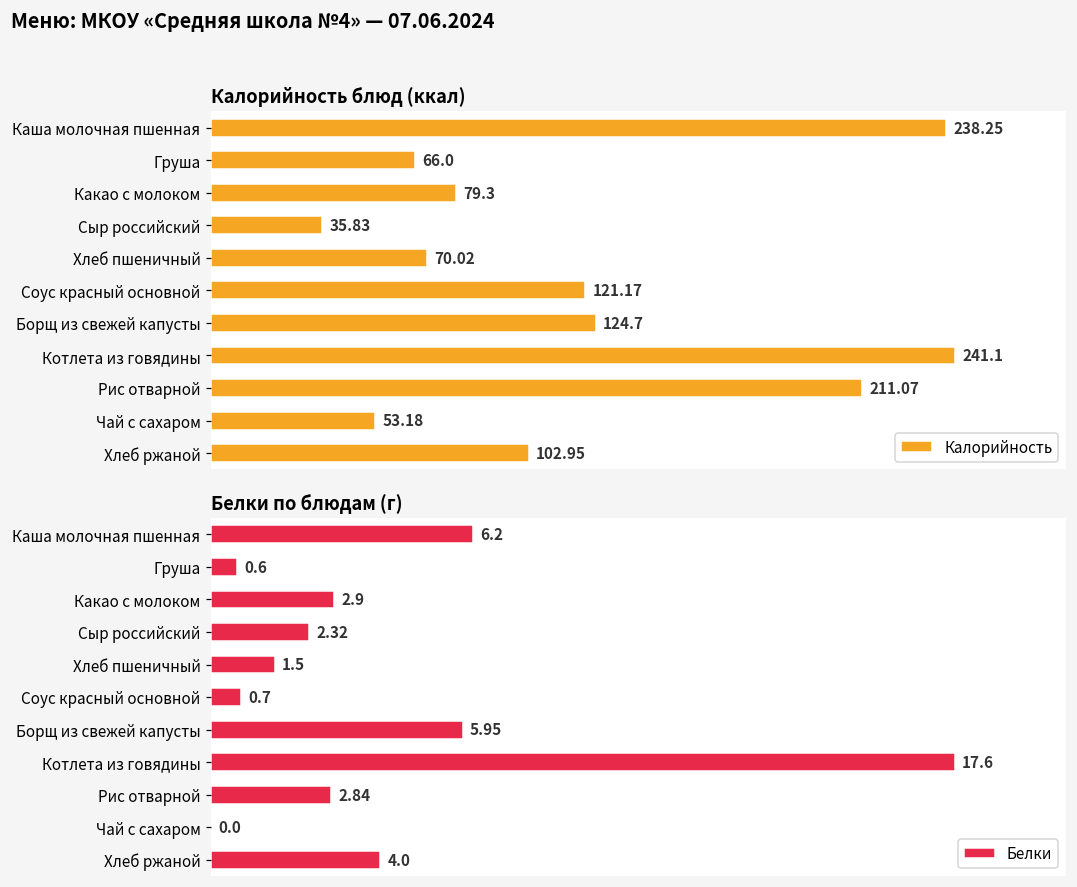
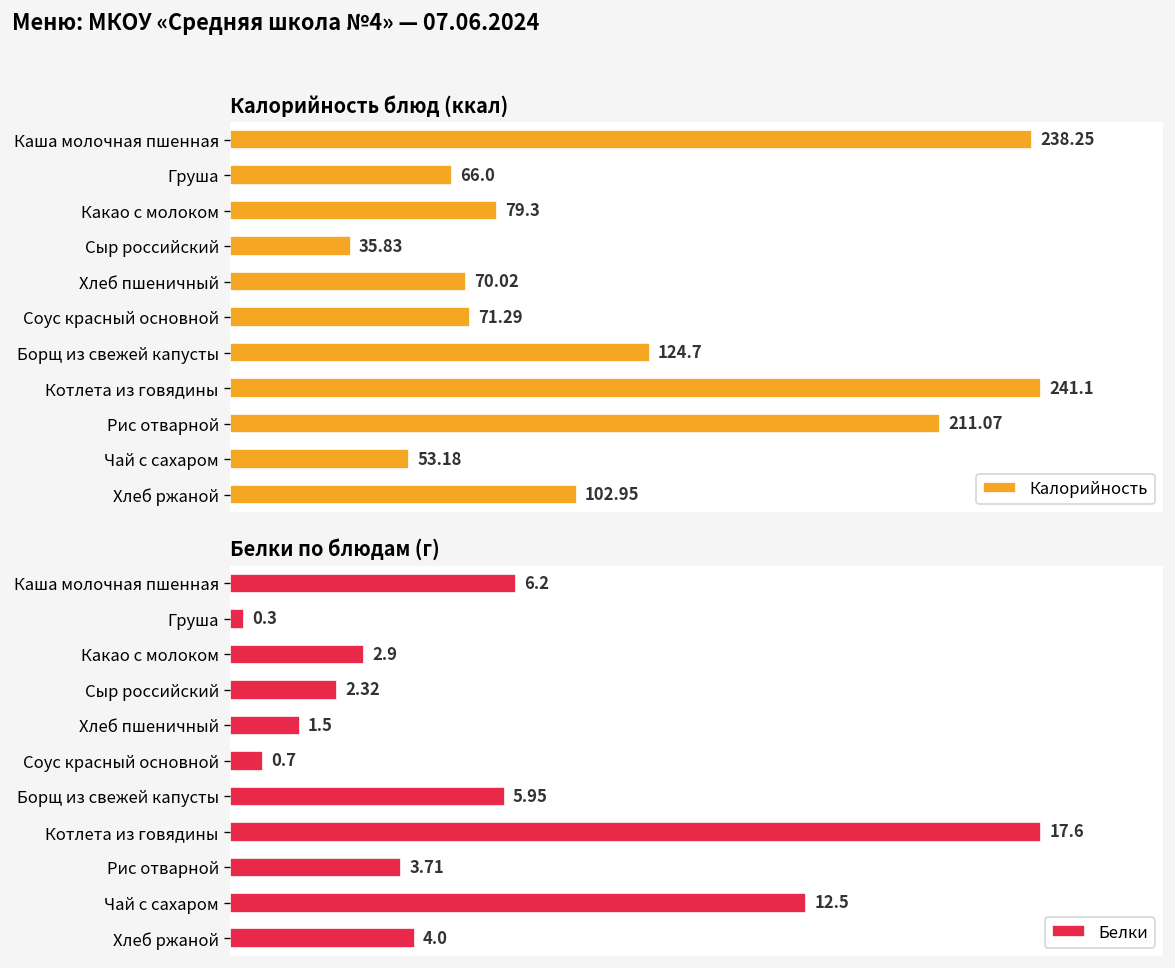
Калорийность блюд (ккал), Соус красный основной: 121.17 -> 71.29
Белки по блюдам (г), Груша: 0.6 -> 0.3
Белки по блюдам (г), Рис отварной: 2.84 -> 3.71
Белки по блюдам (г), Чай с сахаром: 0.0 -> 12.5
